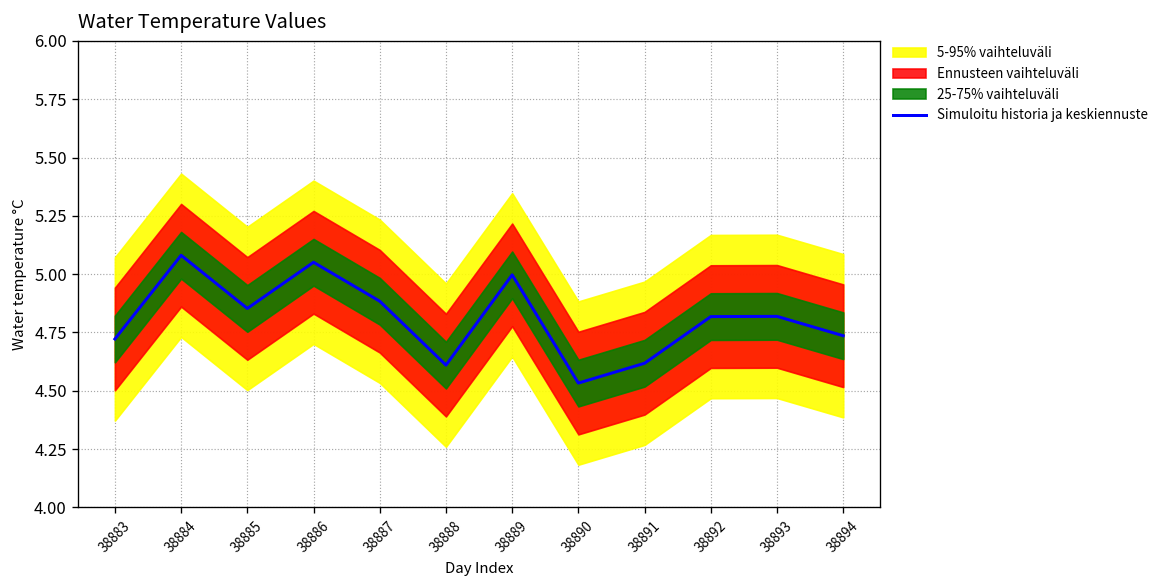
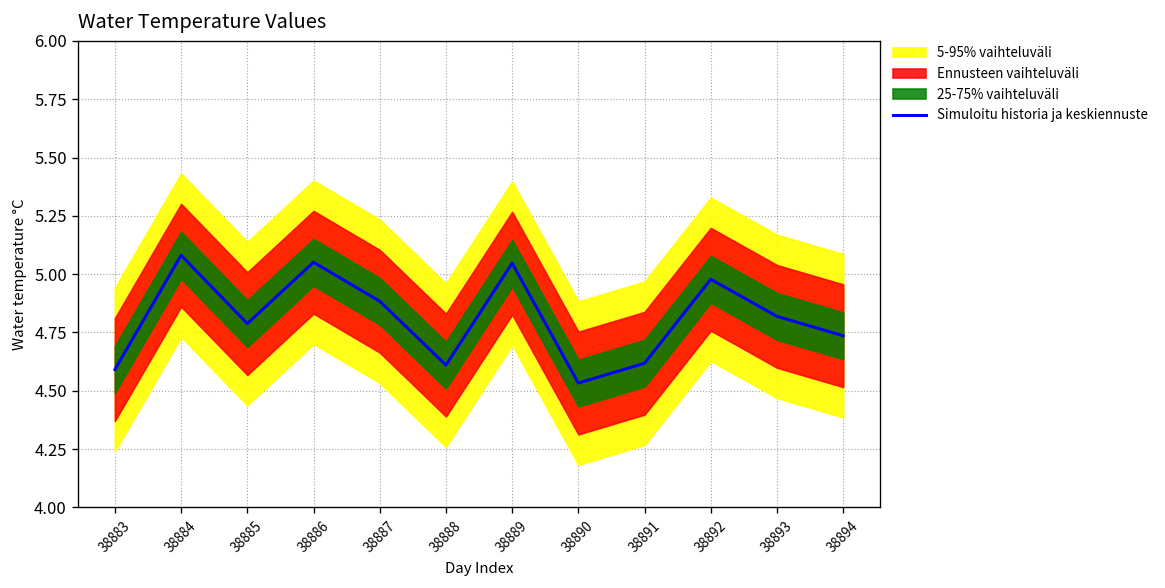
Simuloitu historia ja keskiennuste, 38883: 4.72 -> 4.59
Simuloitu historia ja keskiennuste, 38885: 4.85 -> 4.79
Simuloitu historia ja keskiennuste, 38889: 5.00 -> 5.05
Simuloitu historia ja keskiennuste, 38892: 4.82 -> 4.98
